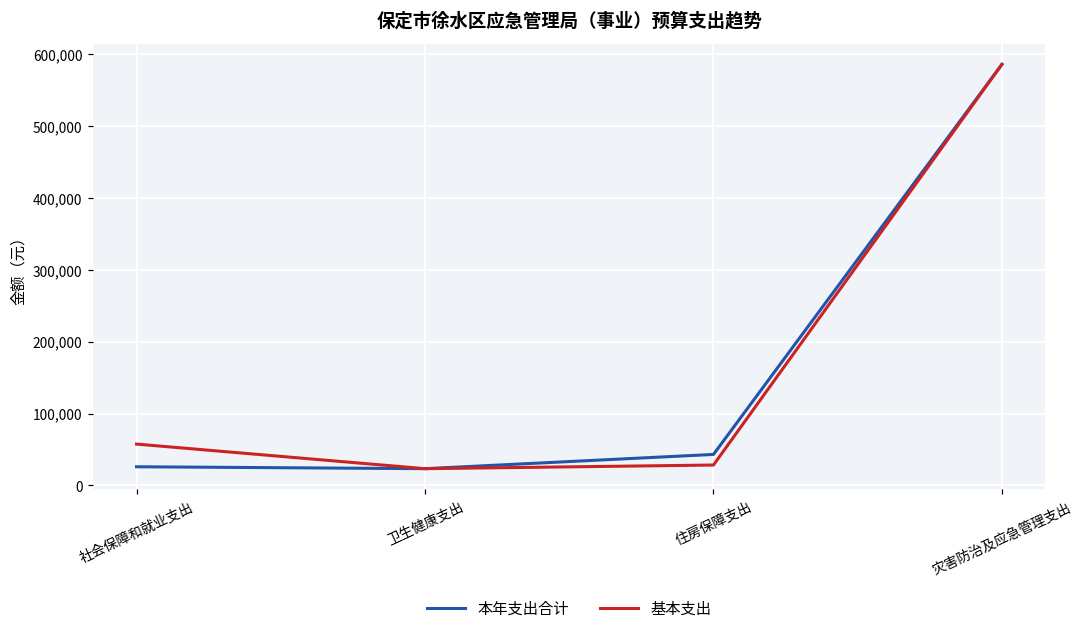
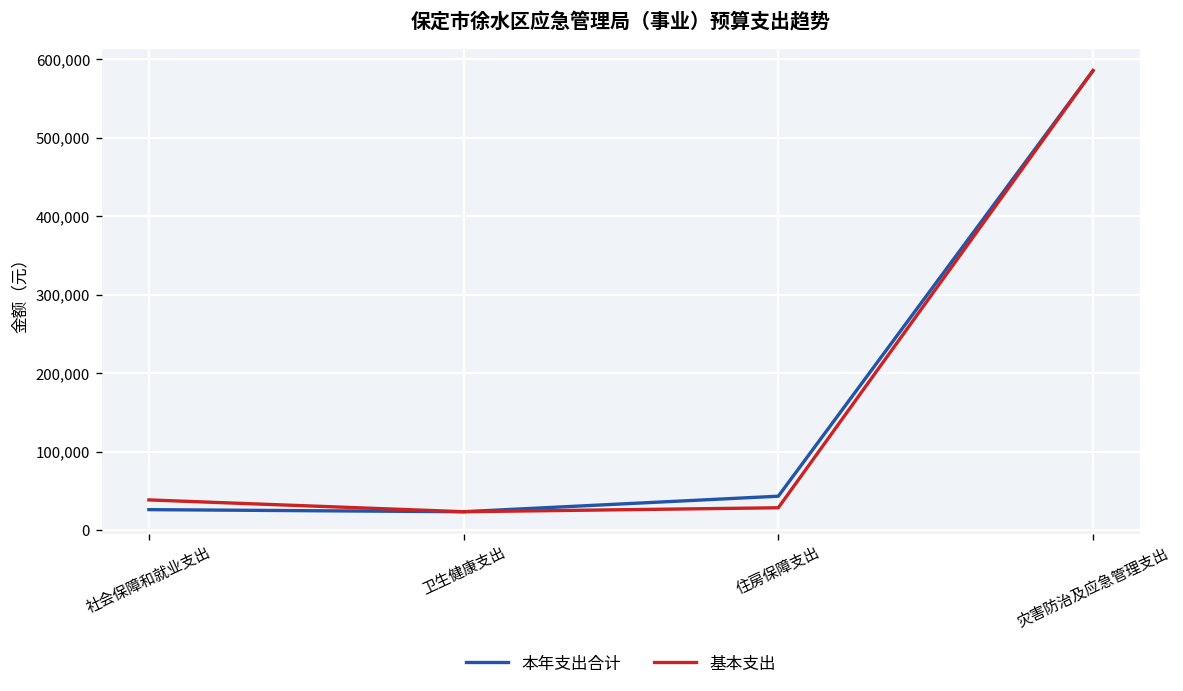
基本支出, 社会保障和就业支出: 60,000 -> 40,000
